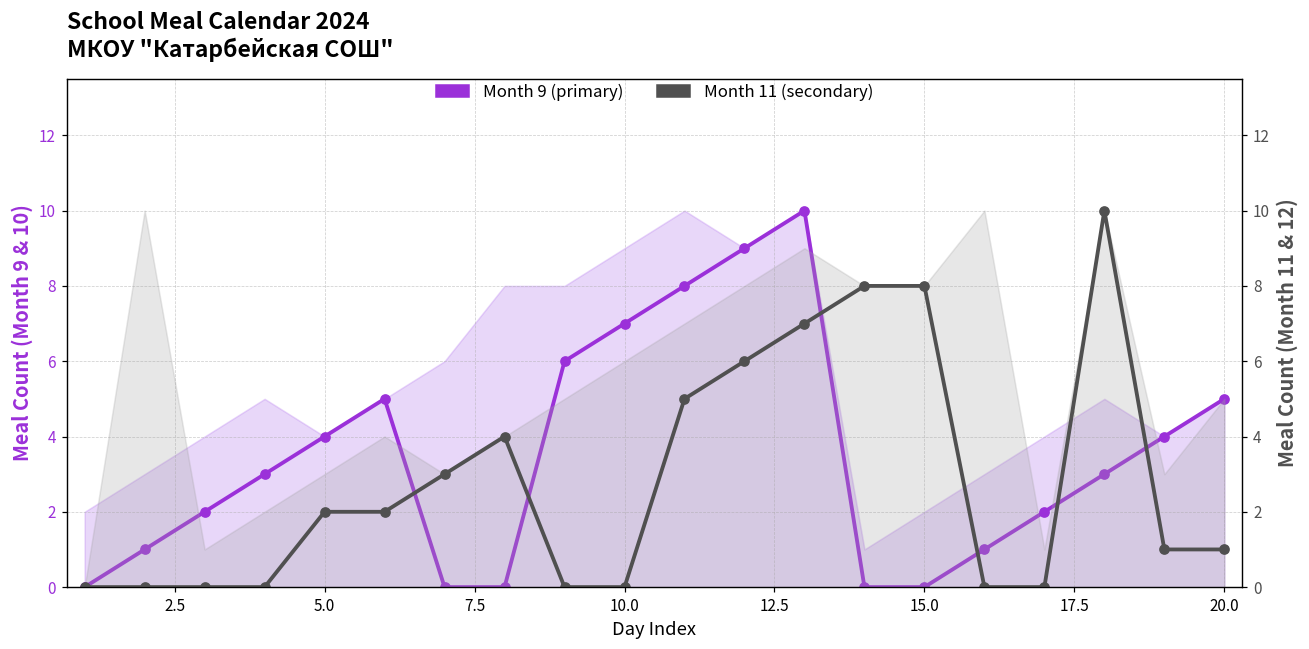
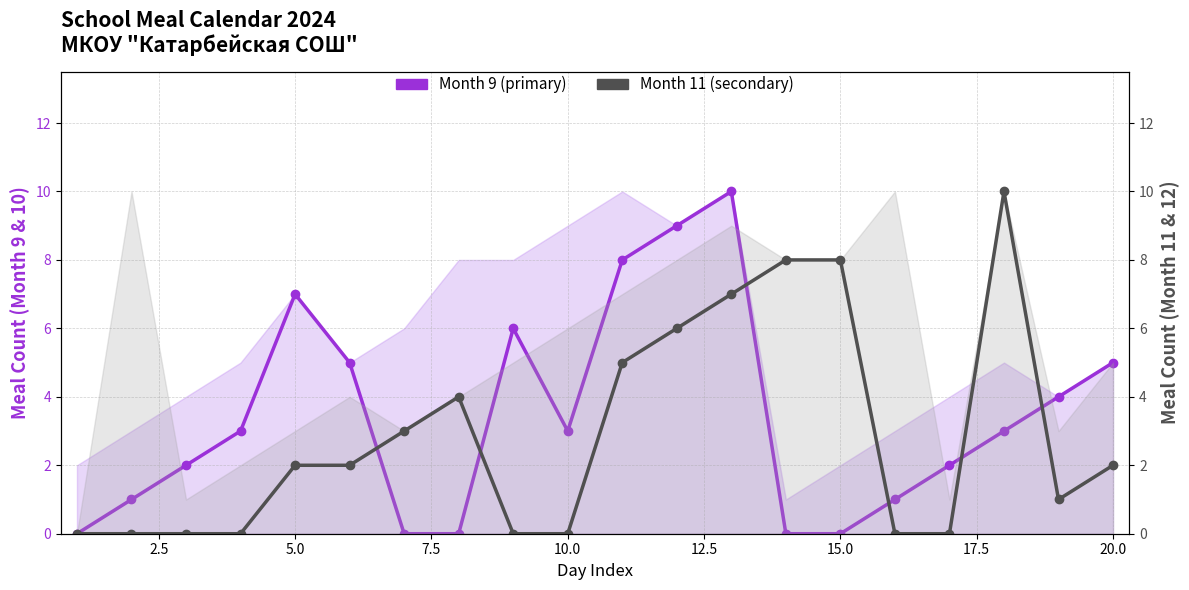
Month 9 (primary), 5.0: 4 -> 7
Month 9 (primary), 10.0: 7 -> 3
Month 11 (secondary), 20.0: 1 -> 2
